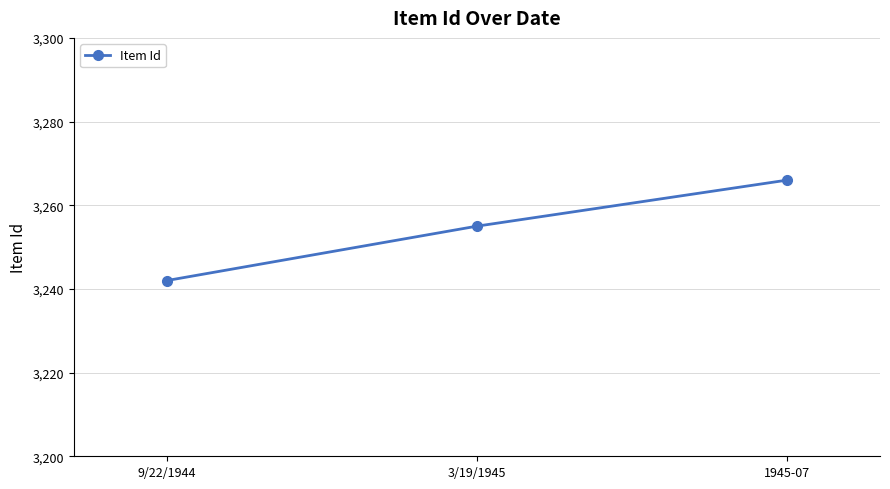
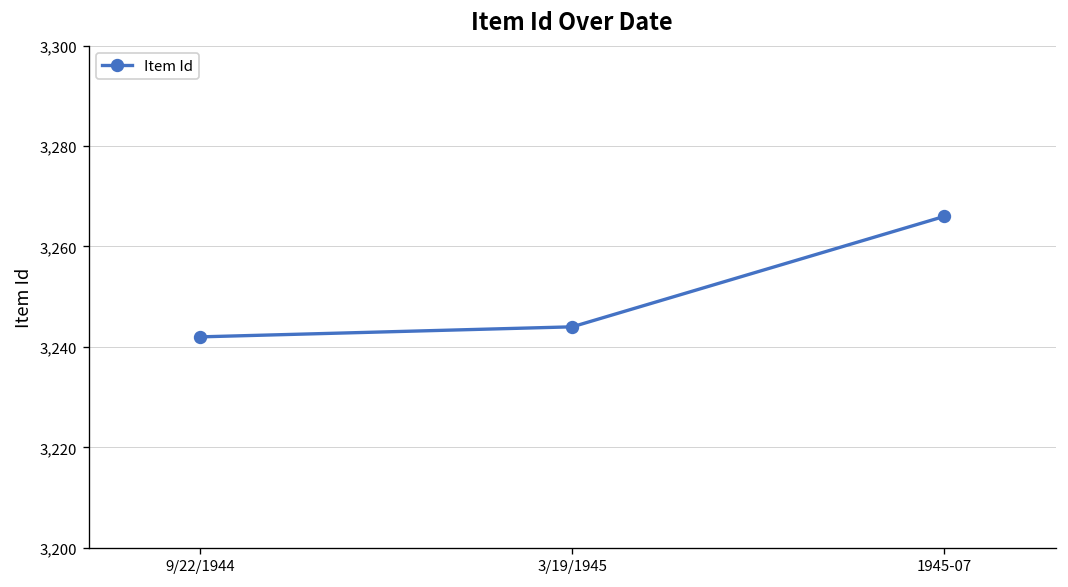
3/19/1945: 3,255 -> 3,244
